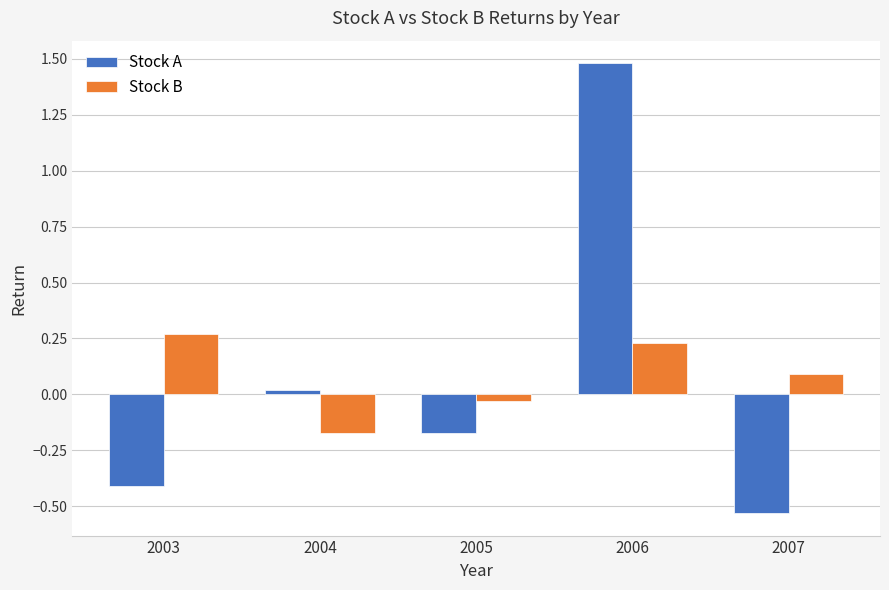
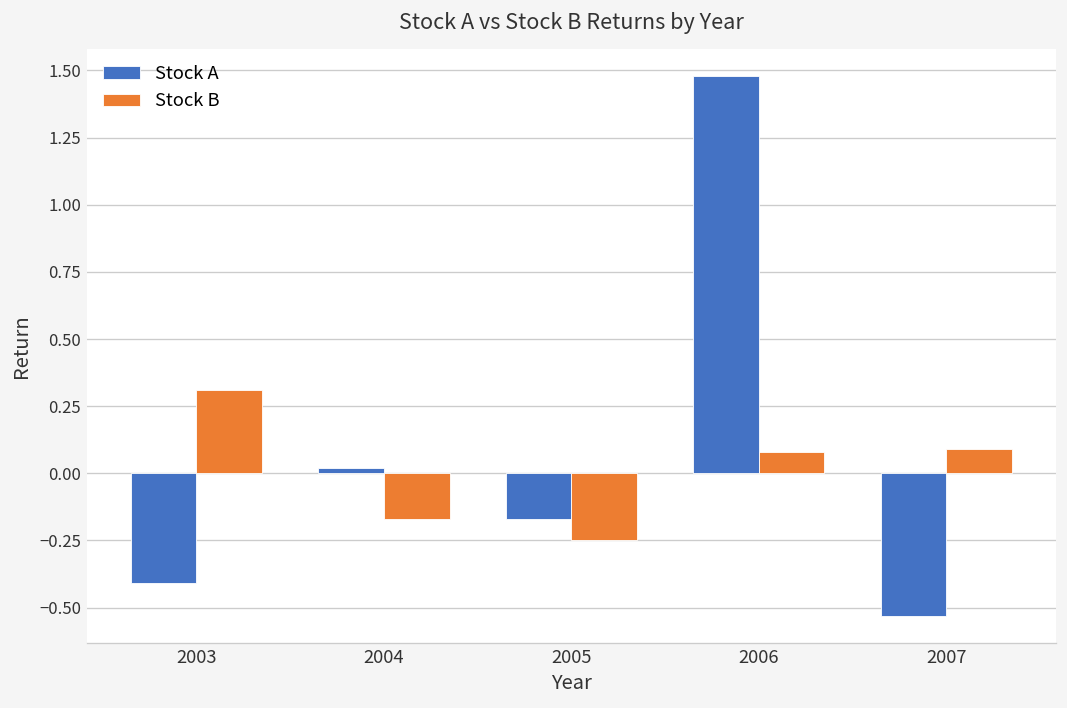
Stock B, 2003: 0.27 -> 0.31
Stock B, 2005: -0.03 -> -0.25
Stock B, 2006: 0.23 -> 0.08
